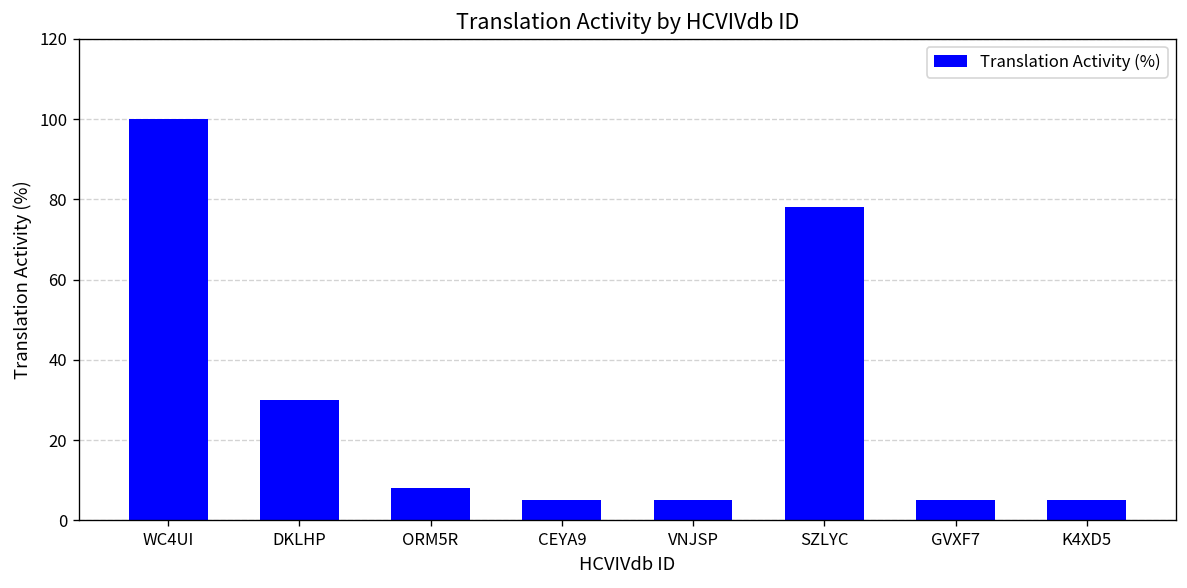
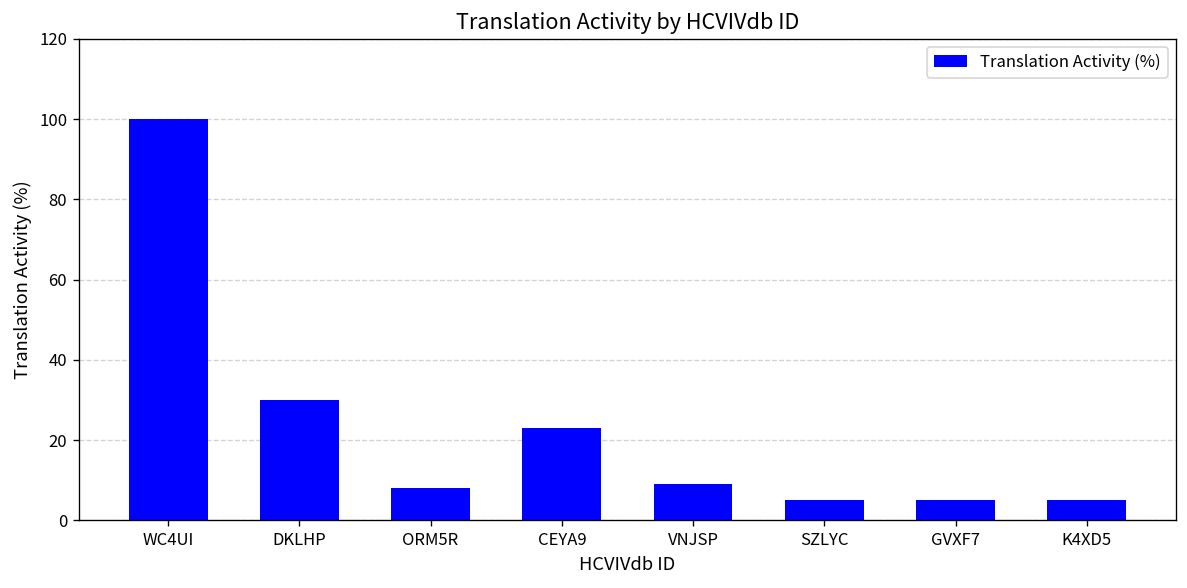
CEYA9: 5 -> 23
VNJSP: 5 -> 9
SZLYC: 78 -> 5
